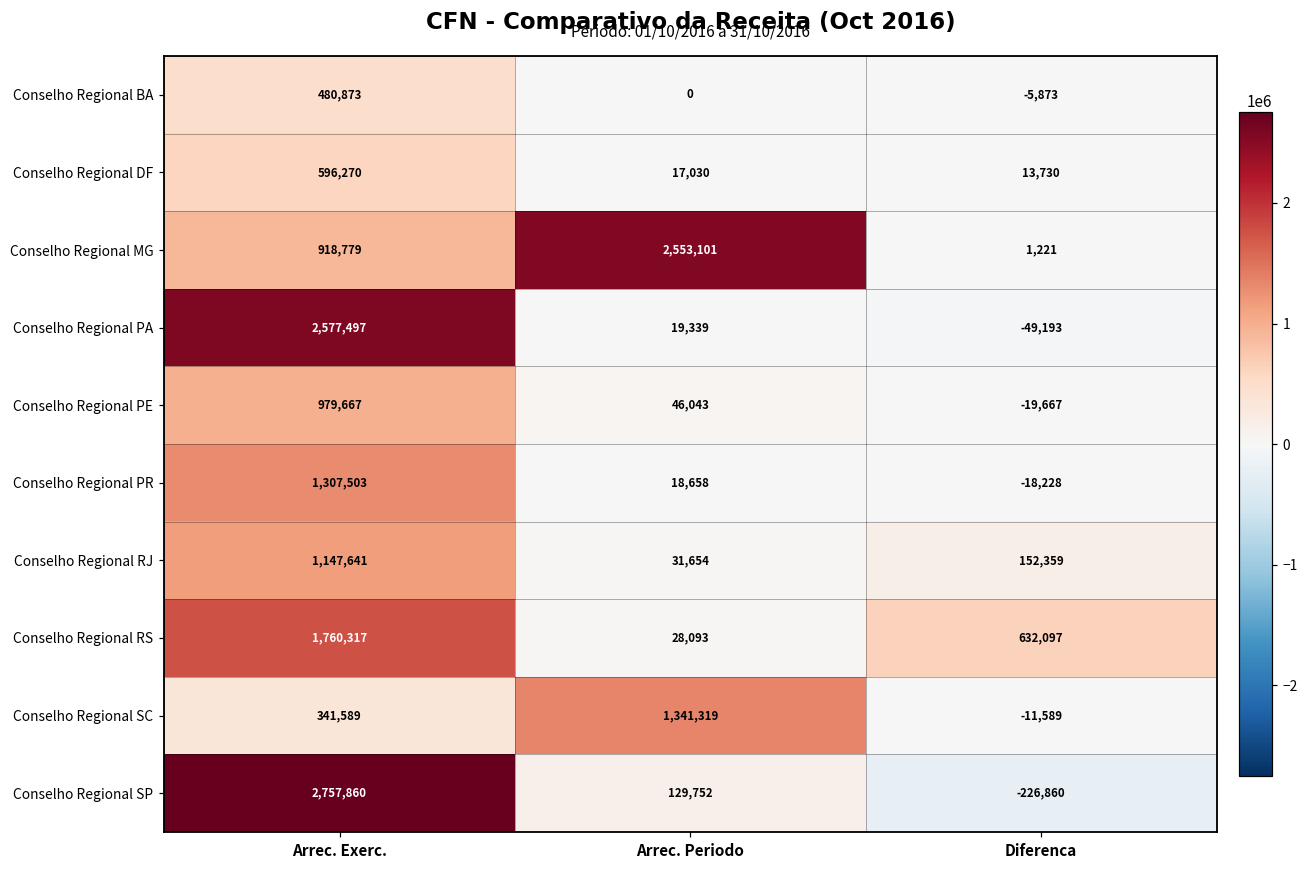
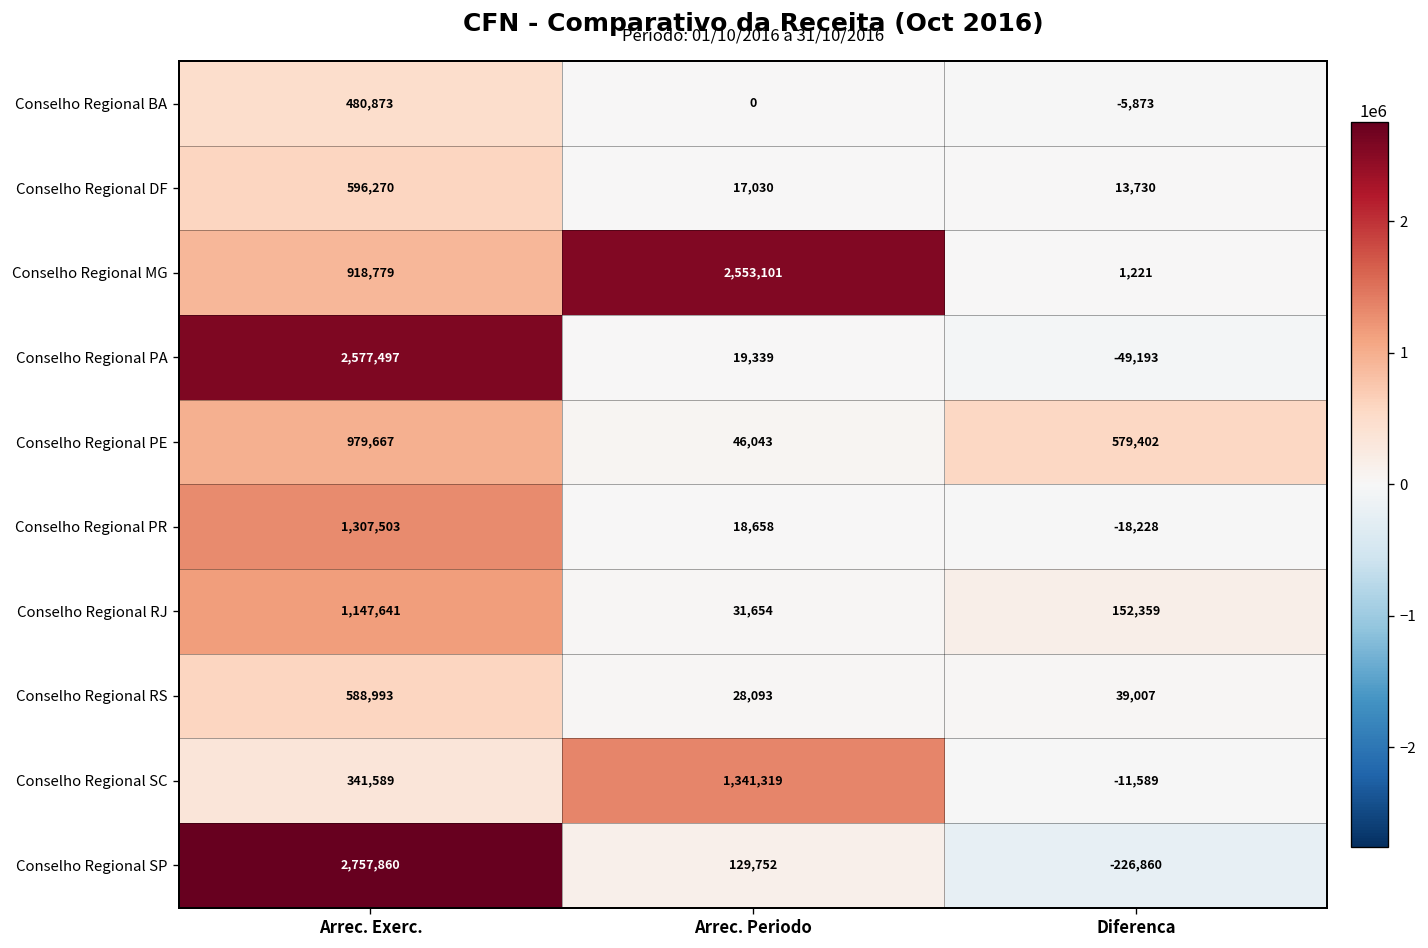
Conselho Regional PE, Diferenca: -19,667 -> 579,402
Conselho Regional RS, Arrec. Exerc.: 1,760,317 -> 588,993
Conselho Regional RS, Diferenca: 632,097 -> 39,007
